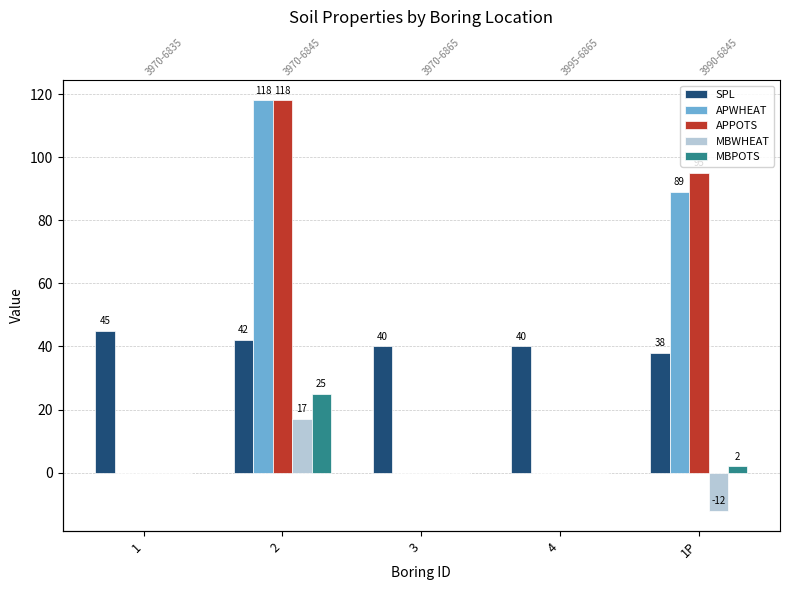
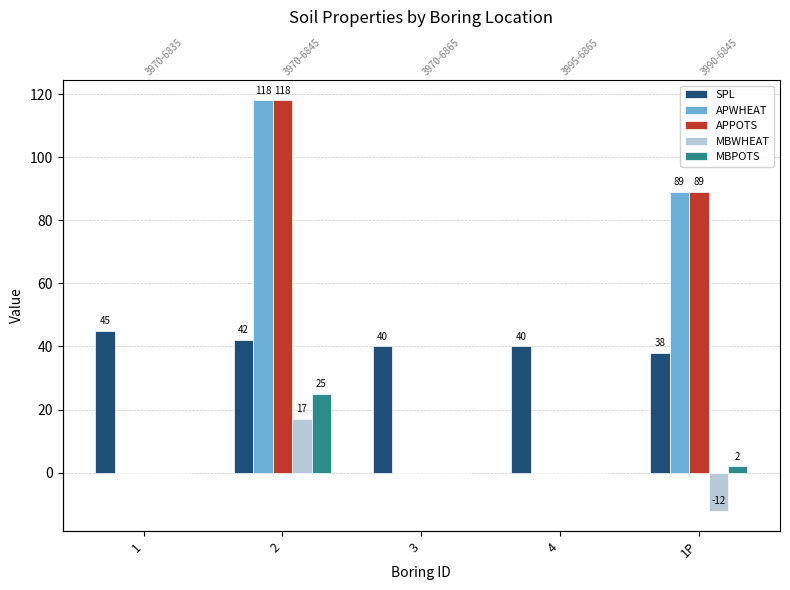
APPOTS, 1P: 95 -> 89
